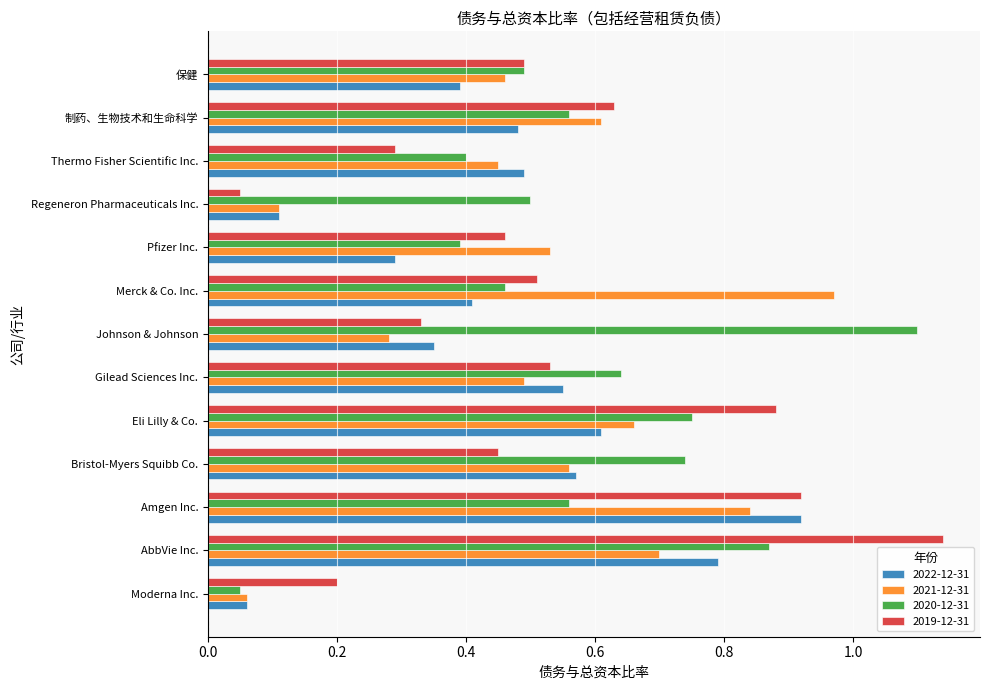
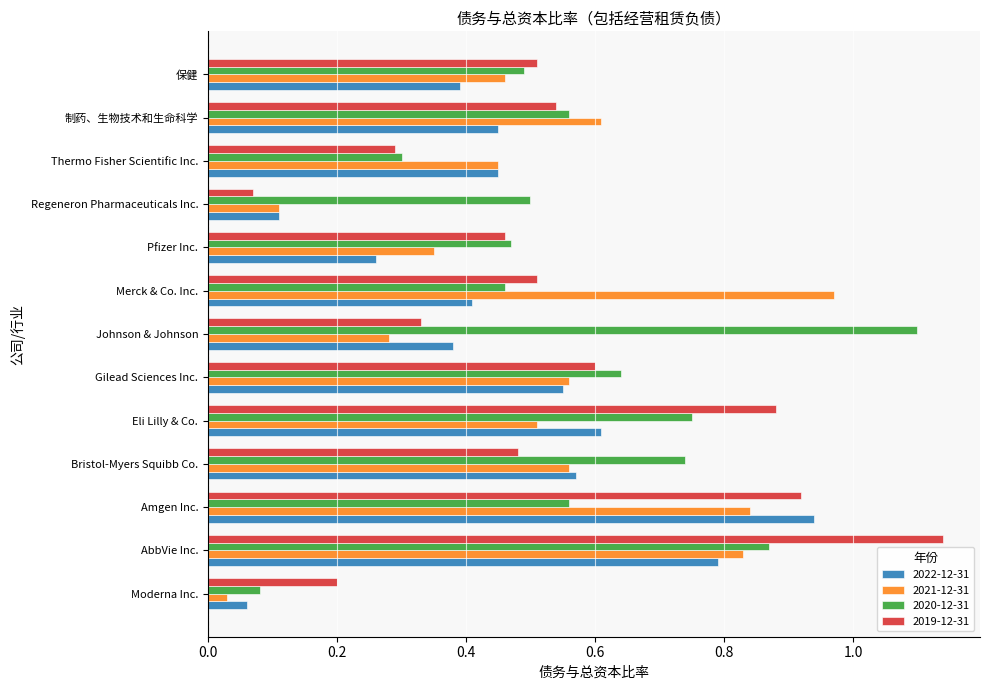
2019-12-31, 保健: 0.49 -> 0.51
2019-12-31, 制药、生物技术和生命科学: 0.63 -> 0.54
2022-12-31, 制药、生物技术和生命科学: 0.48 -> 0.45
2020-12-31, Thermo Fisher Scientific Inc.: 0.4 -> 0.3
2022-12-31, Thermo Fisher Scientific Inc.: 0.49 -> 0.45
2019-12-31, Regeneron Pharmaceuticals Inc.: 0.05 -> 0.07
2020-12-31, Pfizer Inc.: 0.39 -> 0.47
2021-12-31, Pfizer Inc.: 0.53 -> 0.35
2022-12-31, Pfizer Inc.: 0.29 -> 0.26
2022-12-31, Johnson & Johnson: 0.35 -> 0.38
2019-12-31, Gilead Sciences Inc.: 0.53 -> 0.60
2021-12-31, Gilead Sciences Inc.: 0.49 -> 0.56
2021-12-31, Eli Lilly & Co.: 0.66 -> 0.51
2019-12-31, Bristol-Myers Squibb Co.: 0.45 -> 0.48
2022-12-31, Amgen Inc.: 0.92 -> 0.94
2021-12-31, AbbVie Inc.: 0.70 -> 0.83
2020-12-31, Moderna Inc.: 0.05 -> 0.08
2021-12-31, Moderna Inc.: 0.06 -> 0.03
